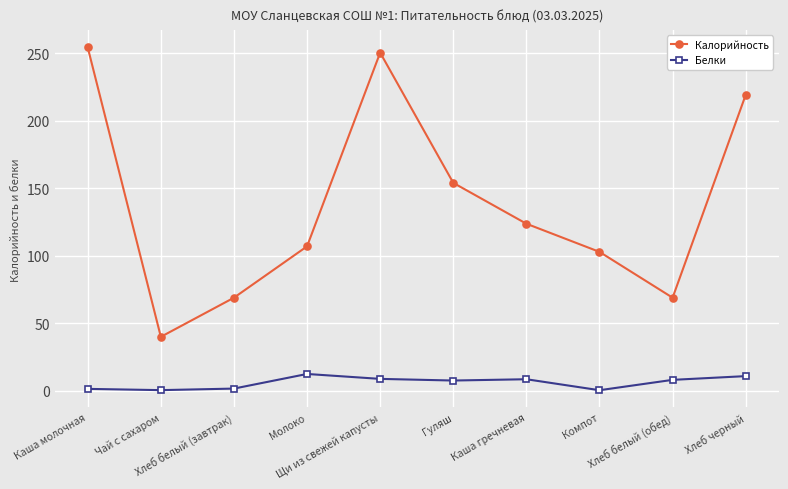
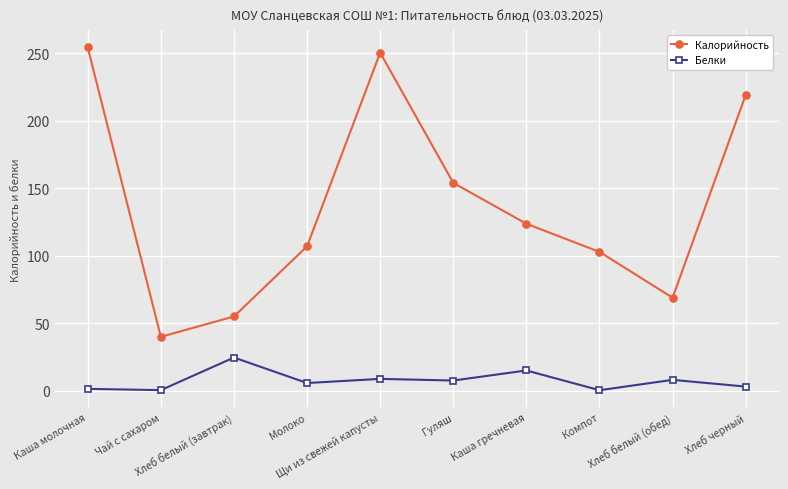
Калорийность, Хлеб белый (завтрак): 69 -> 55
Белки, Хлеб белый (завтрак): 2 -> 25
Белки, Молоко: 13 -> 6
Белки, Каша гречневая: 9 -> 15
Белки, Хлеб черный: 11 -> 3
